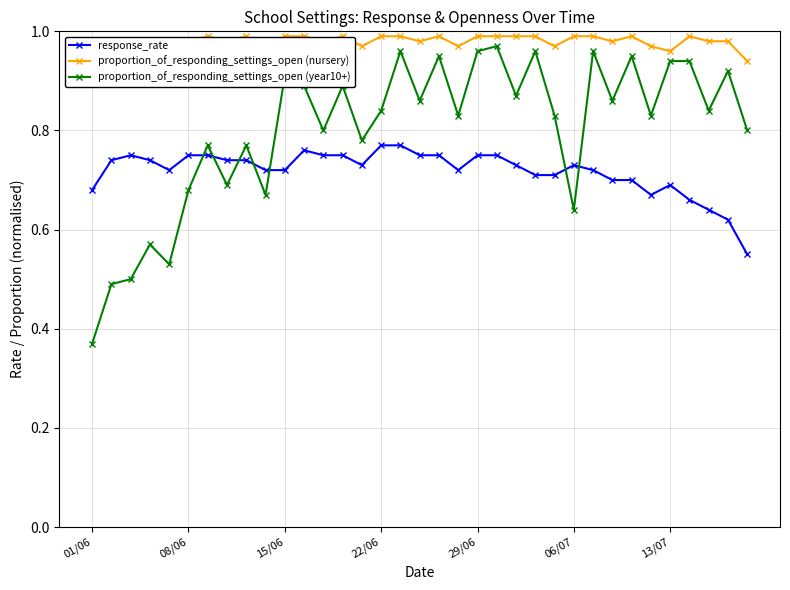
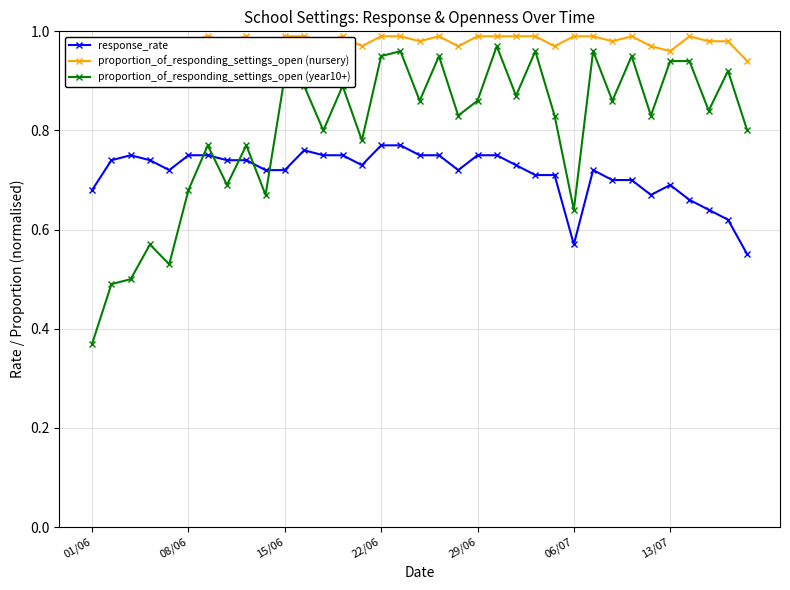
proportion_of_responding_settings_open (year10+), 22/06: 0.84 -> 0.95
proportion_of_responding_settings_open (year10+), 29/06: 0.96 -> 0.86
response_rate, 06/07: 0.73 -> 0.57
